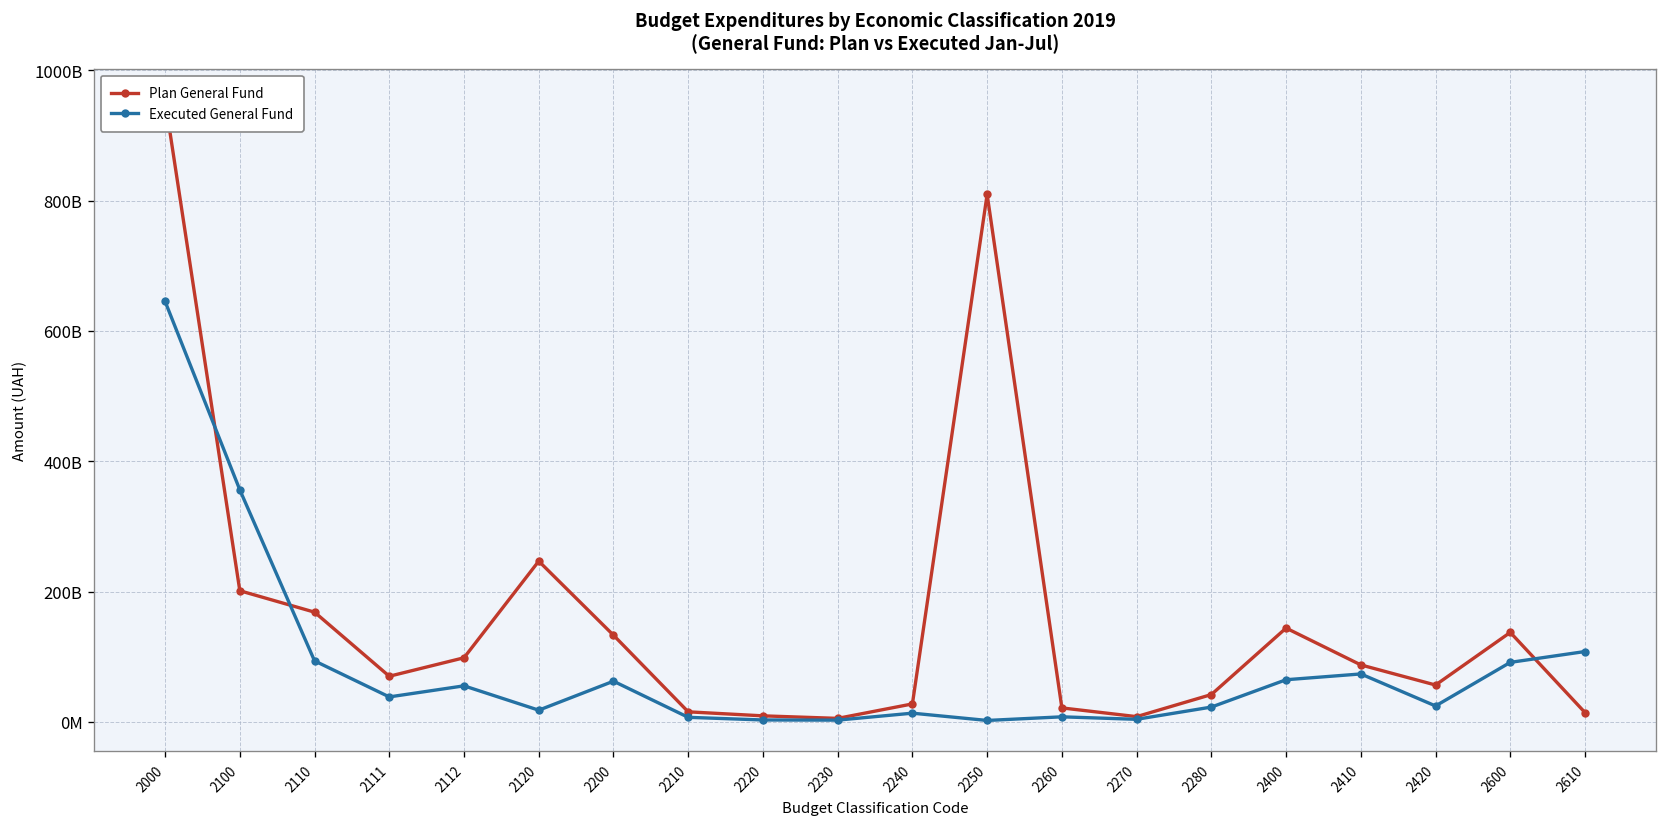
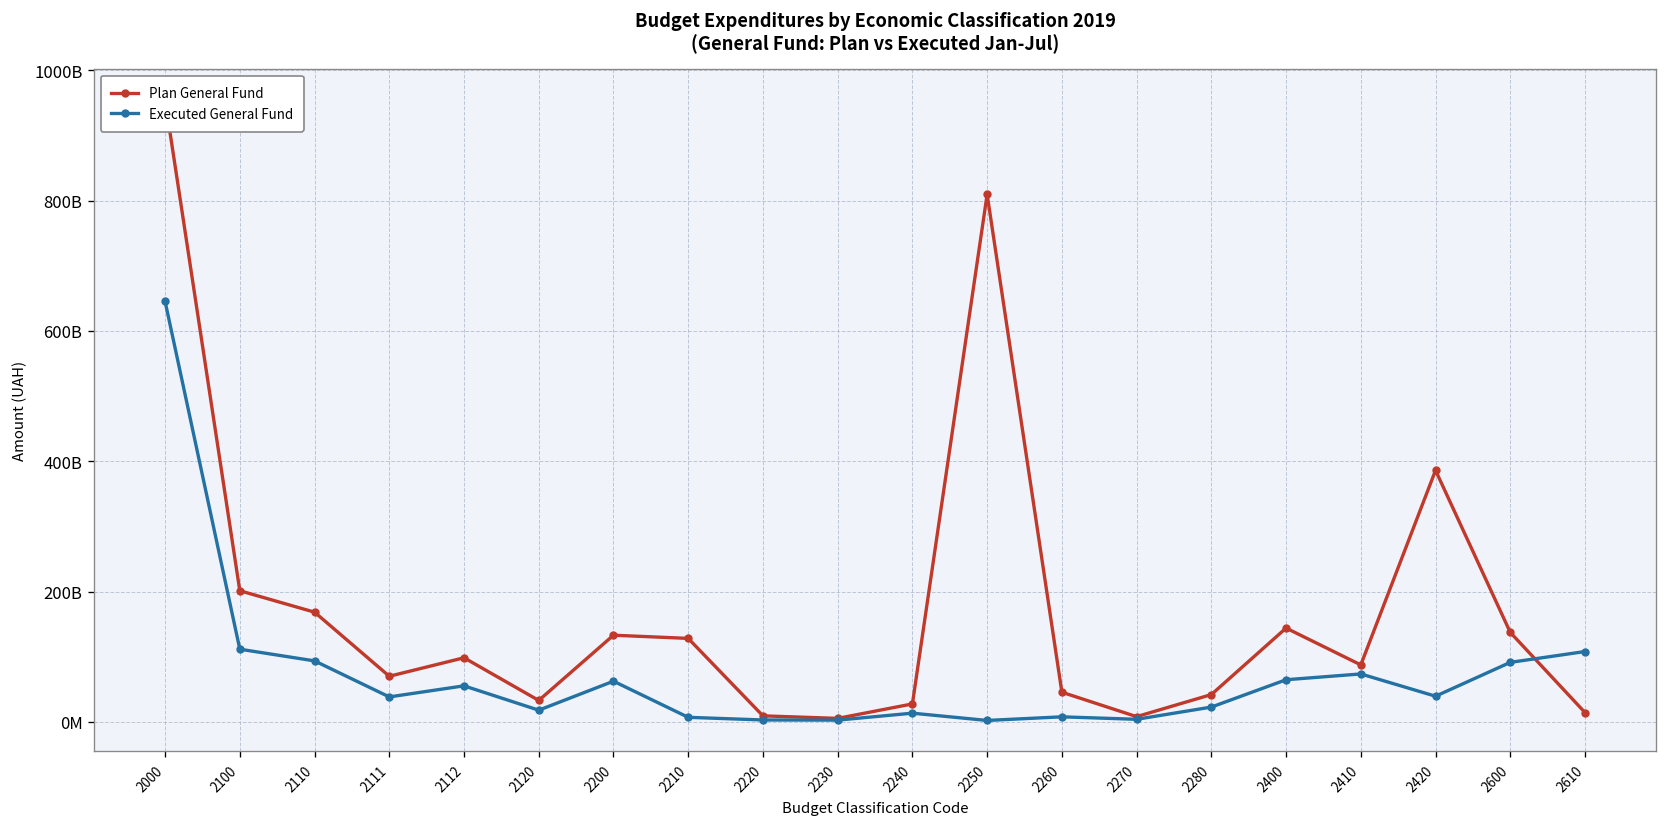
Executed General Fund, 2100: 360000000000 -> 110000000000
Plan General Fund, 2120: 250000000000 -> 30000000000
Plan General Fund, 2210: 20000000000 -> 130000000000
Plan General Fund, 2260: 20000000000 -> 50000000000
Plan General Fund, 2420: 60000000000 -> 390000000000
Executed General Fund, 2420: 20000000000 -> 40000000000
